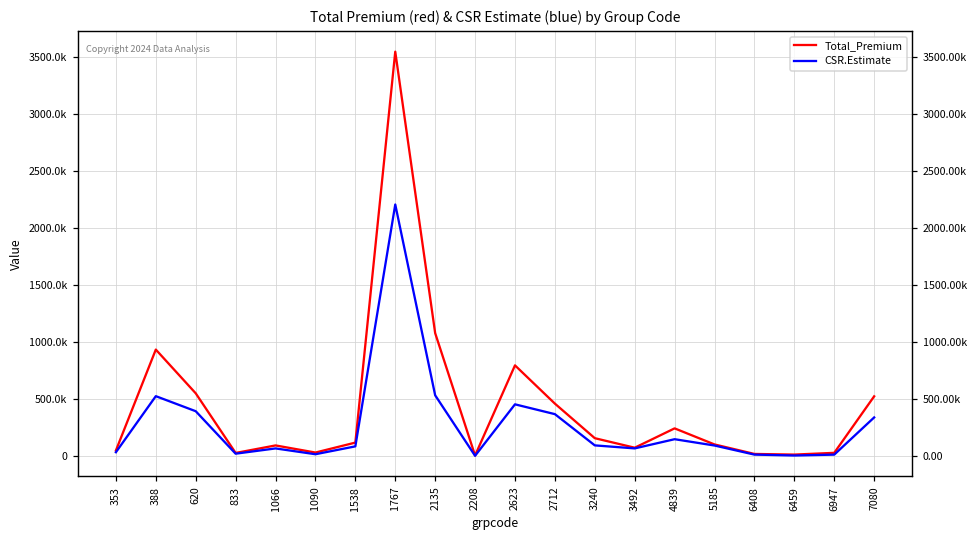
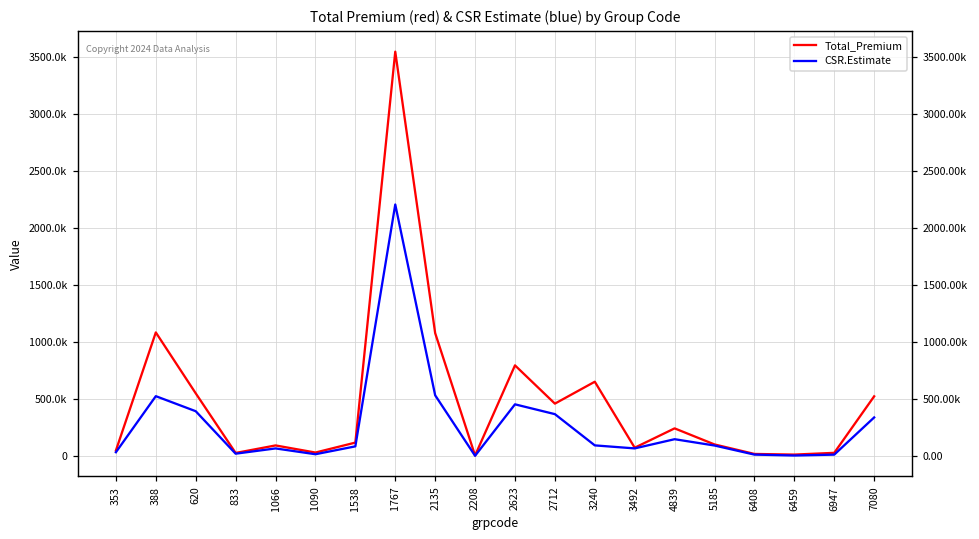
Total_Premium, 388: 940000 -> 1090000
Total_Premium, 3240: 160000 -> 650000
